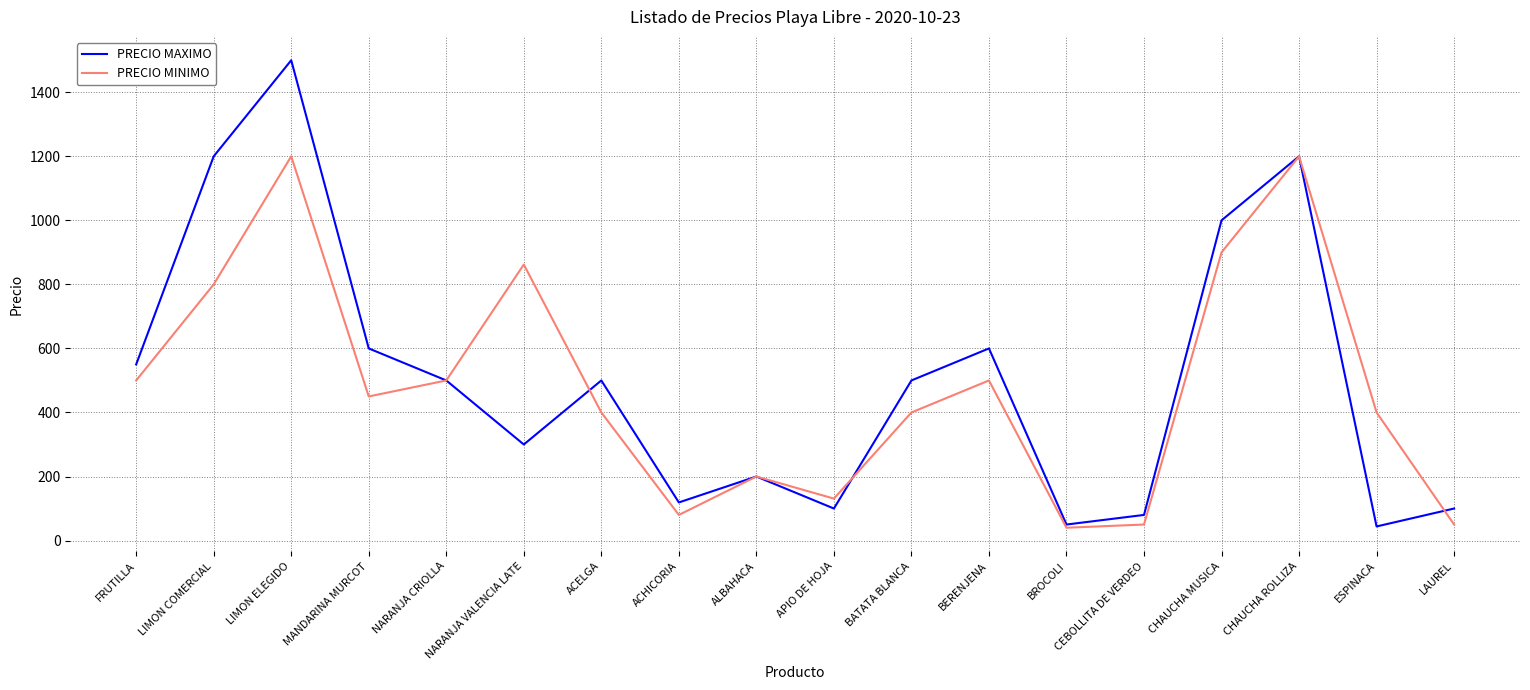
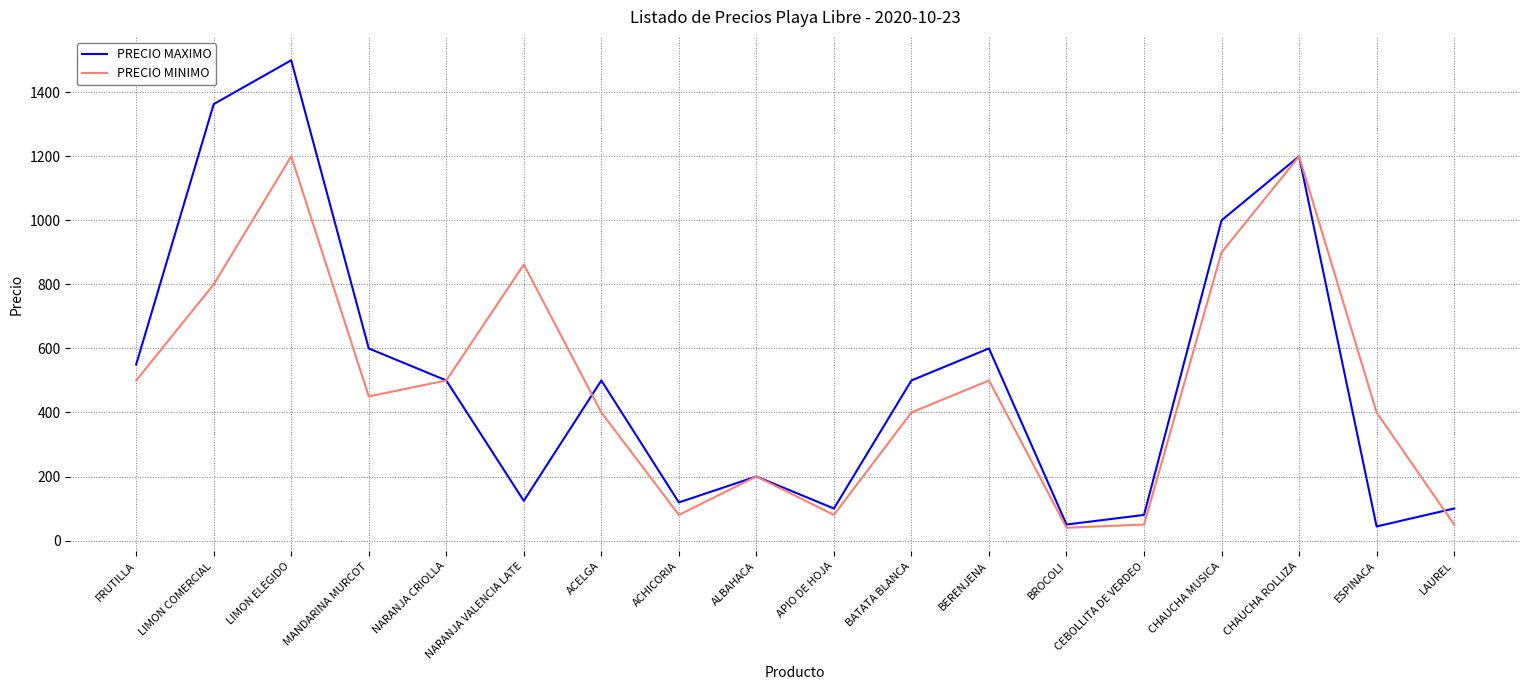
PRECIO MAXIMO, LIMON COMERCIAL: 1200 -> 1360
PRECIO MAXIMO, NARANJA VALENCIA LATE: 300 -> 120
PRECIO MINIMO, APIO DE HOJA: 130 -> 80
